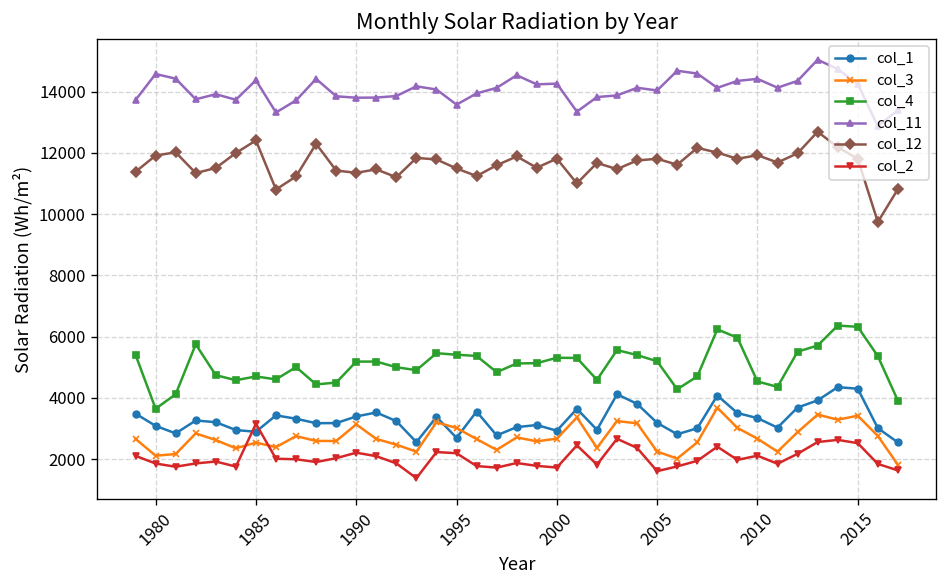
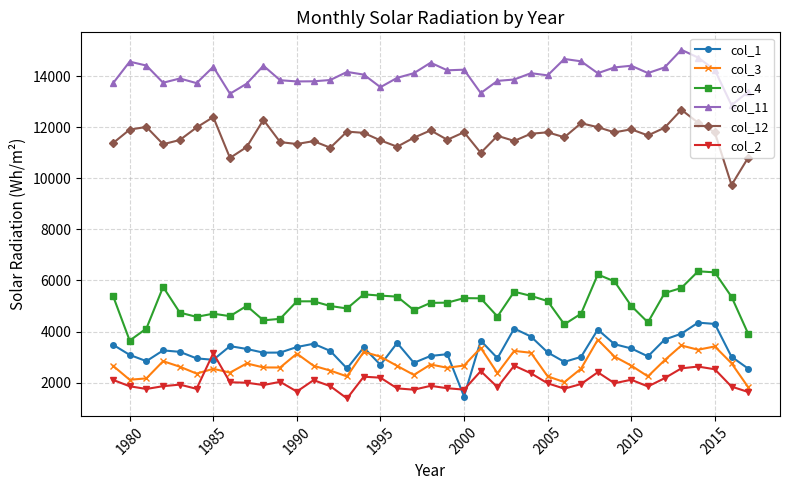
col_2, 1990: 2200 -> 1600
col_1, 2000: 2900 -> 1500
col_2, 2005: 1600 -> 2000
col_4, 2010: 4500 -> 5000
